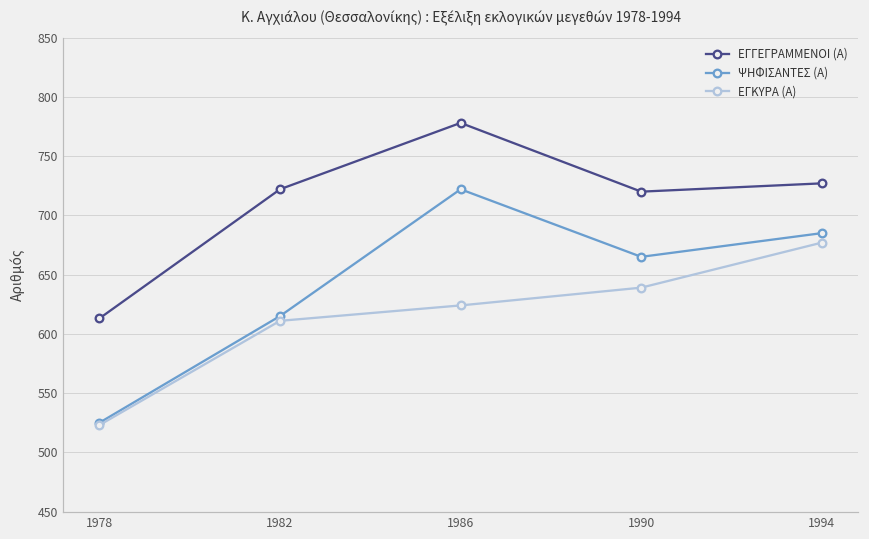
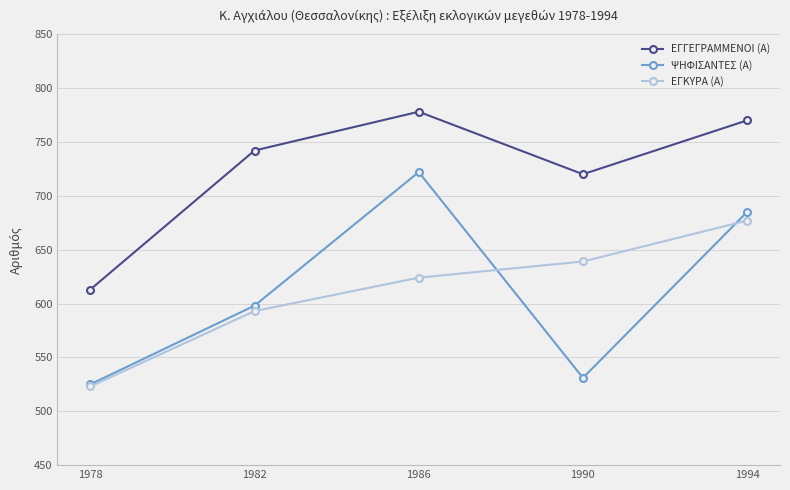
ΕΓΓΕΓΡΑΜΜΕΝΟΙ (Α), 1982: 722 -> 742
ΨΗΦΙΣΑΝΤΕΣ (Α), 1982: 615 -> 598
ΕΓΚΥΡΑ (Α), 1982: 611 -> 593
ΨΗΦΙΣΑΝΤΕΣ (Α), 1990: 665 -> 531
ΕΓΓΕΓΡΑΜΜΕΝΟΙ (Α), 1994: 727 -> 770
